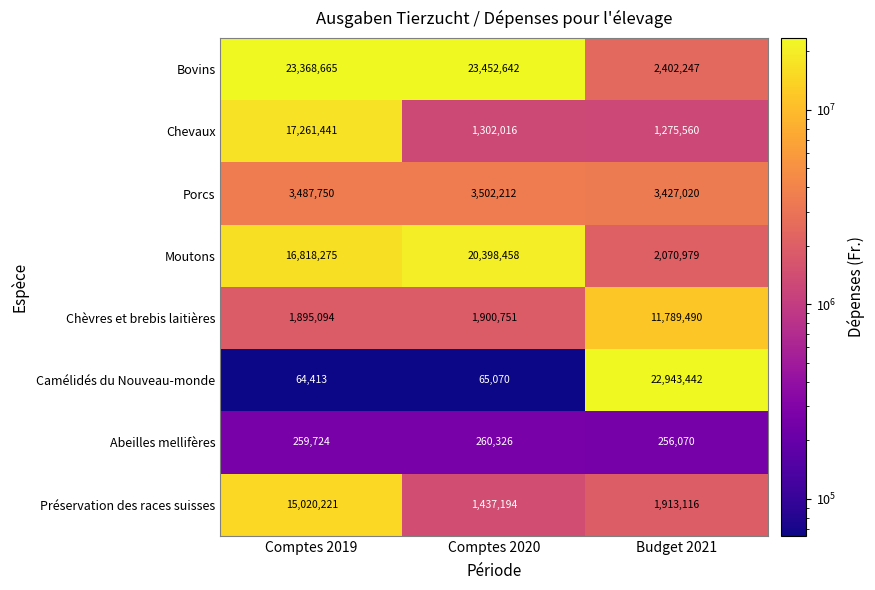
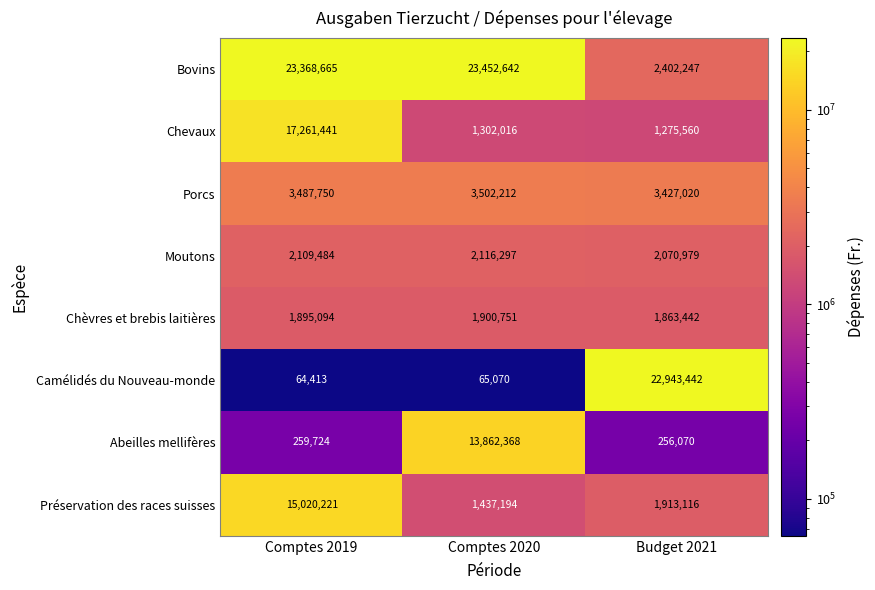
Moutons, Comptes 2019: 16,818,275 -> 2,109,484
Moutons, Comptes 2020: 20,398,458 -> 2,116,297
Chèvres et brebis laitières, Budget 2021: 11,789,490 -> 1,863,442
Abeilles mellifères, Comptes 2020: 260,326 -> 13,862,368
